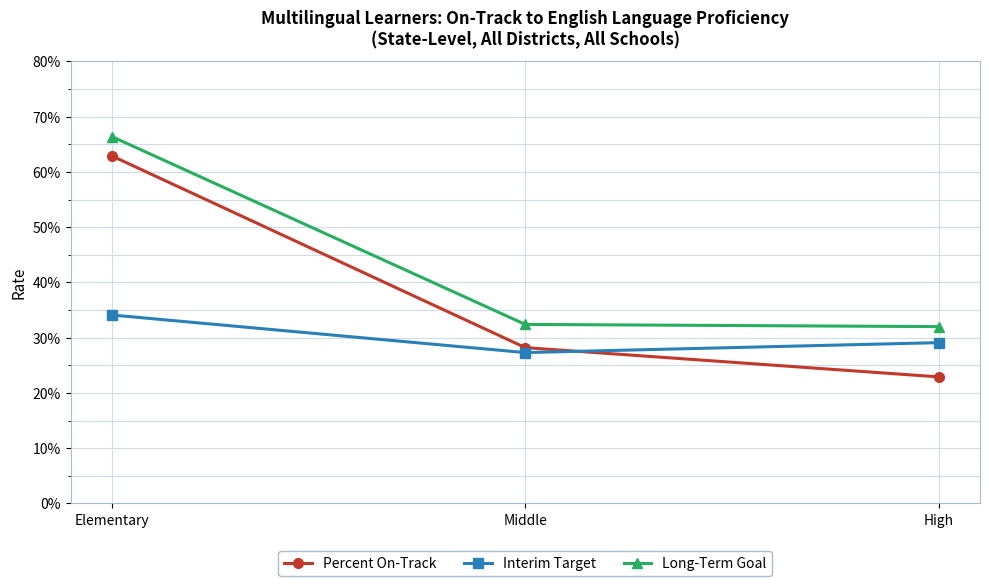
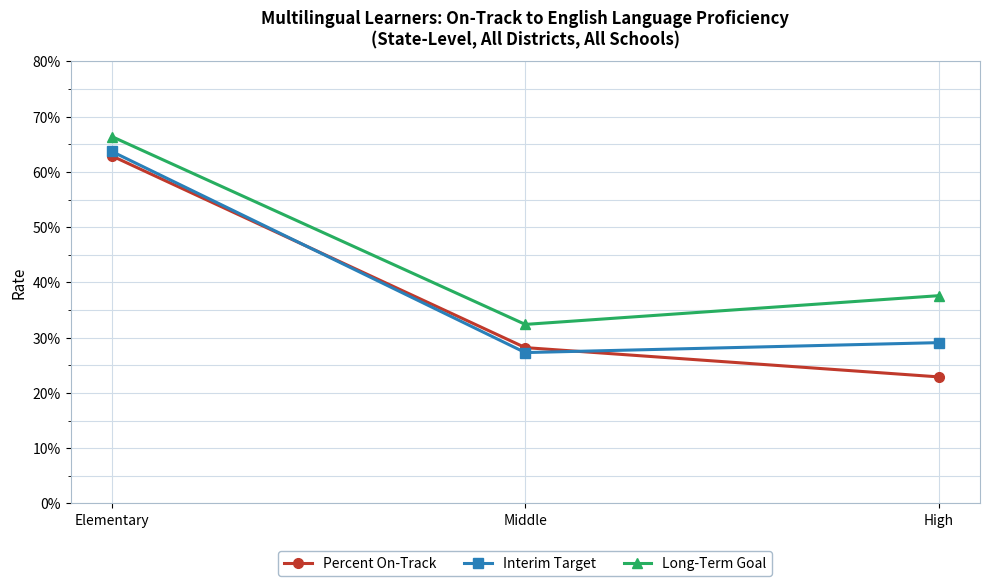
Interim Target, Elementary: 34% -> 64%
Long-Term Goal, High: 32% -> 38%
